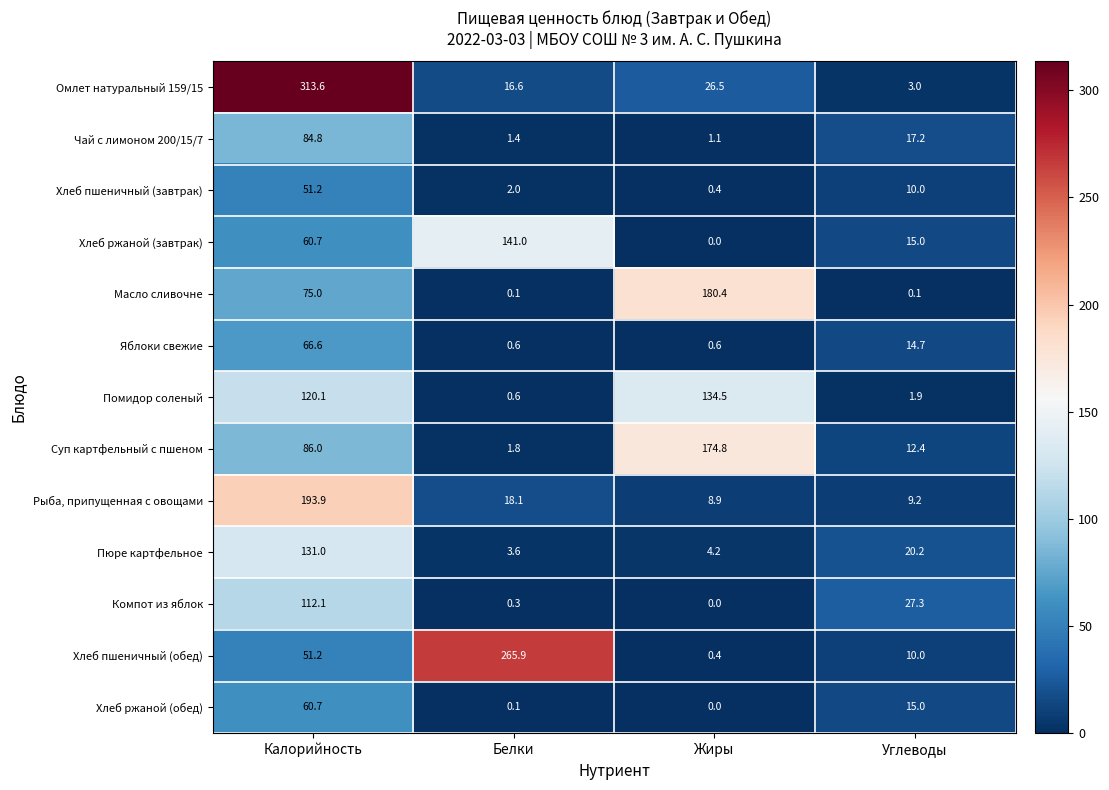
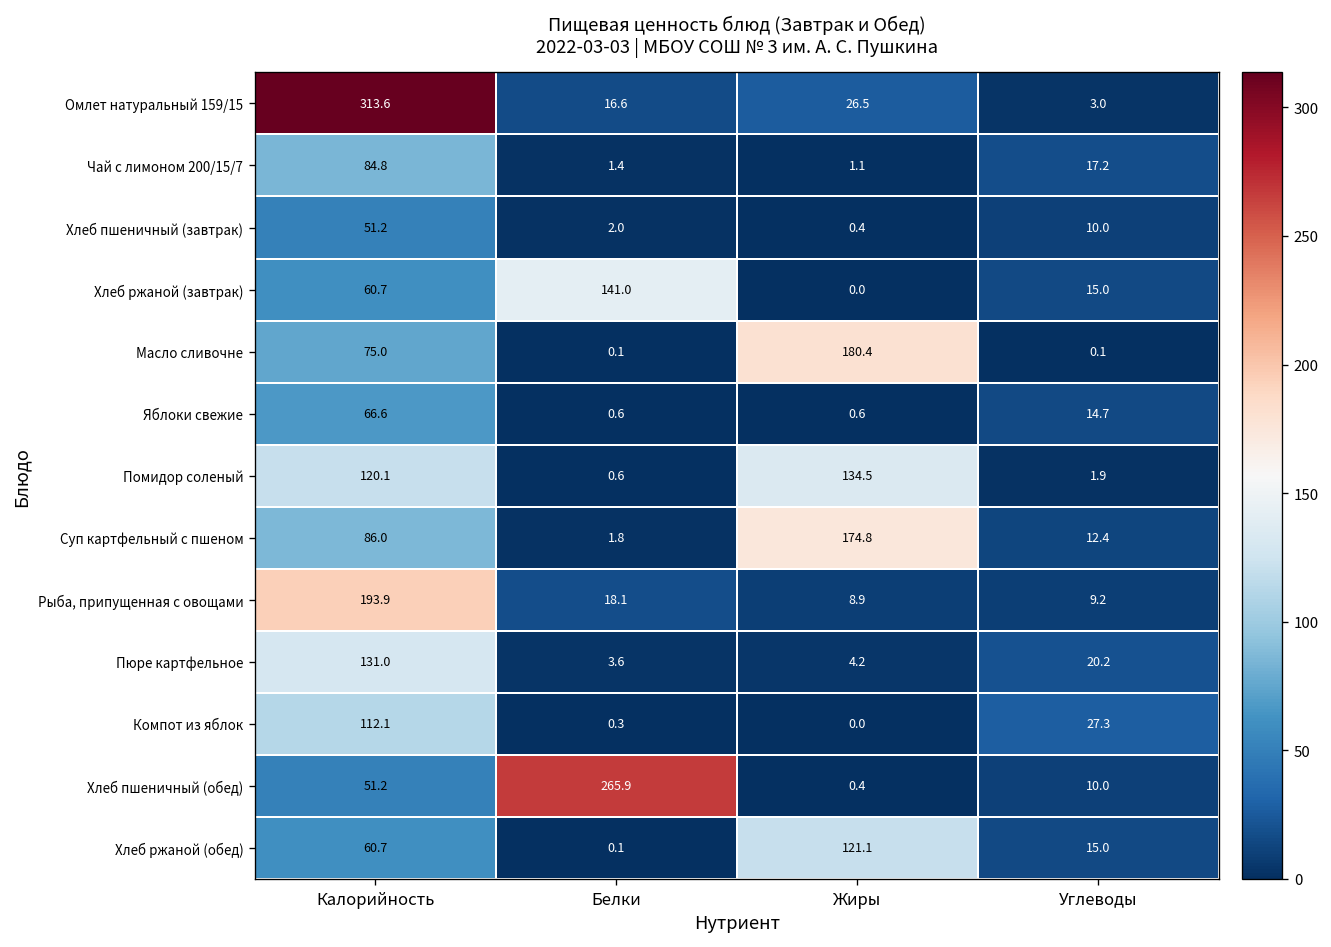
Хлеб ржаной (обед), Жиры: 0.0 -> 121.1
